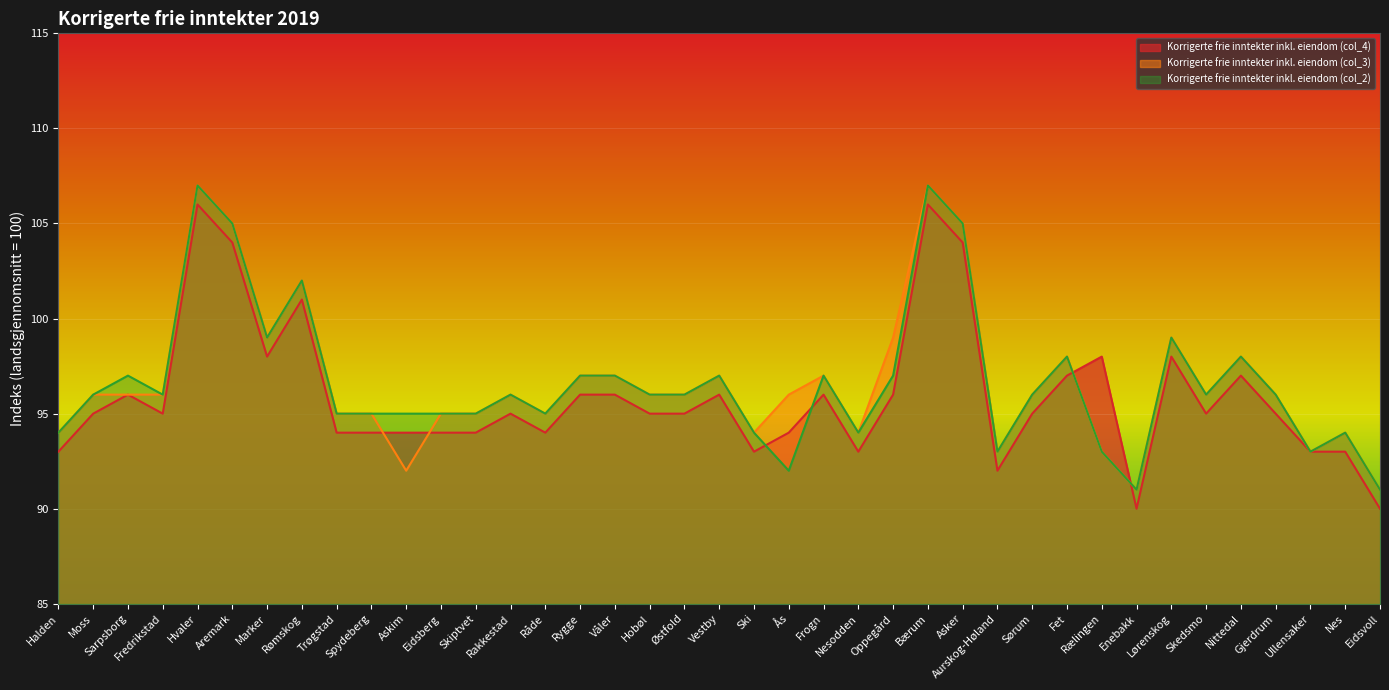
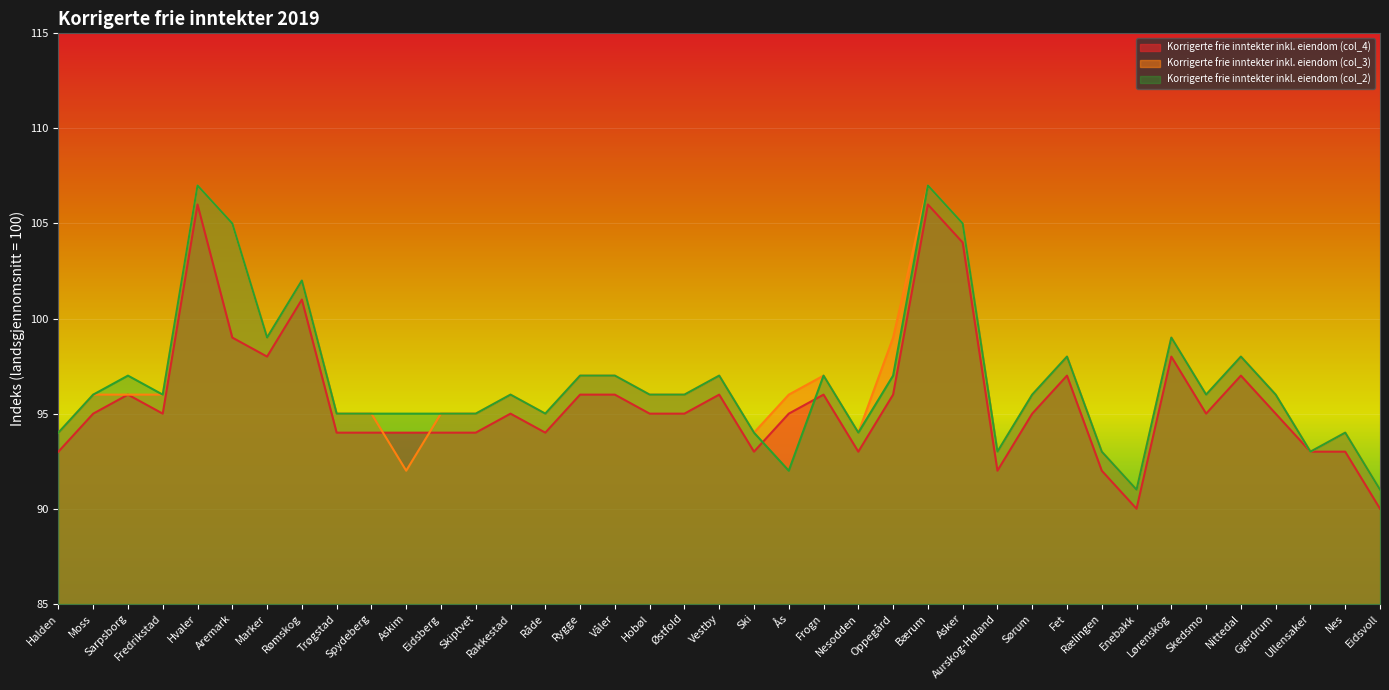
Korrigerte frie inntekter inkl. eiendom (col_4), Aremark: 104 -> 99
Korrigerte frie inntekter inkl. eiendom (col_4), Ås: 94 -> 95
Korrigerte frie inntekter inkl. eiendom (col_4), Rælingen: 98 -> 92
